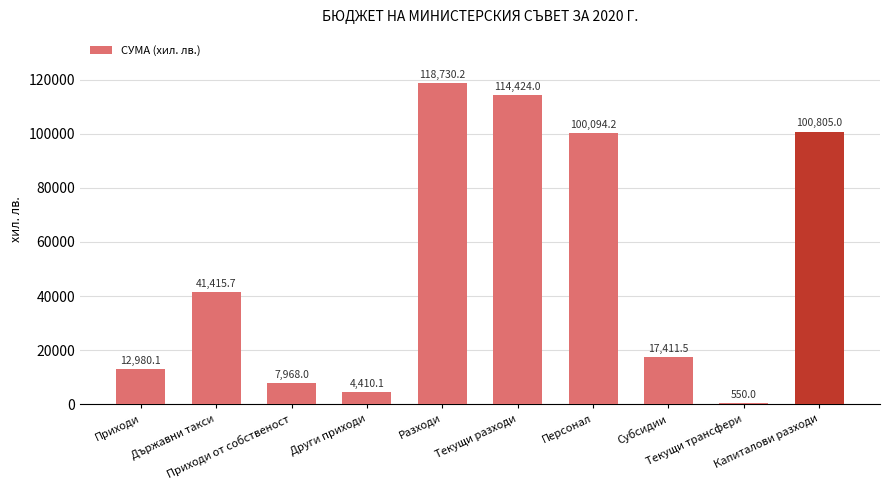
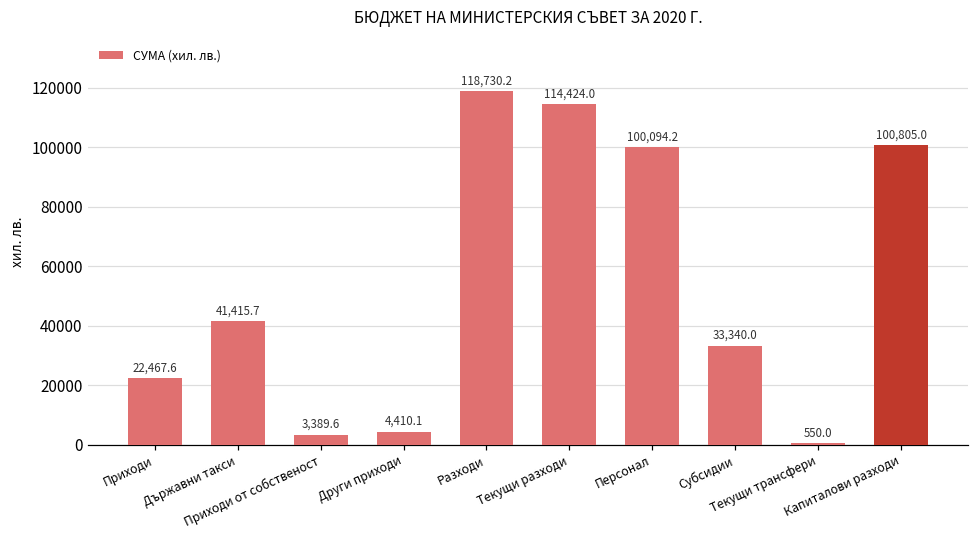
Приходи: 12,980.1 -> 22,467.6
Приходи от собственост: 7,968.0 -> 3,389.6
Субсидии: 17,411.5 -> 33,340.0
